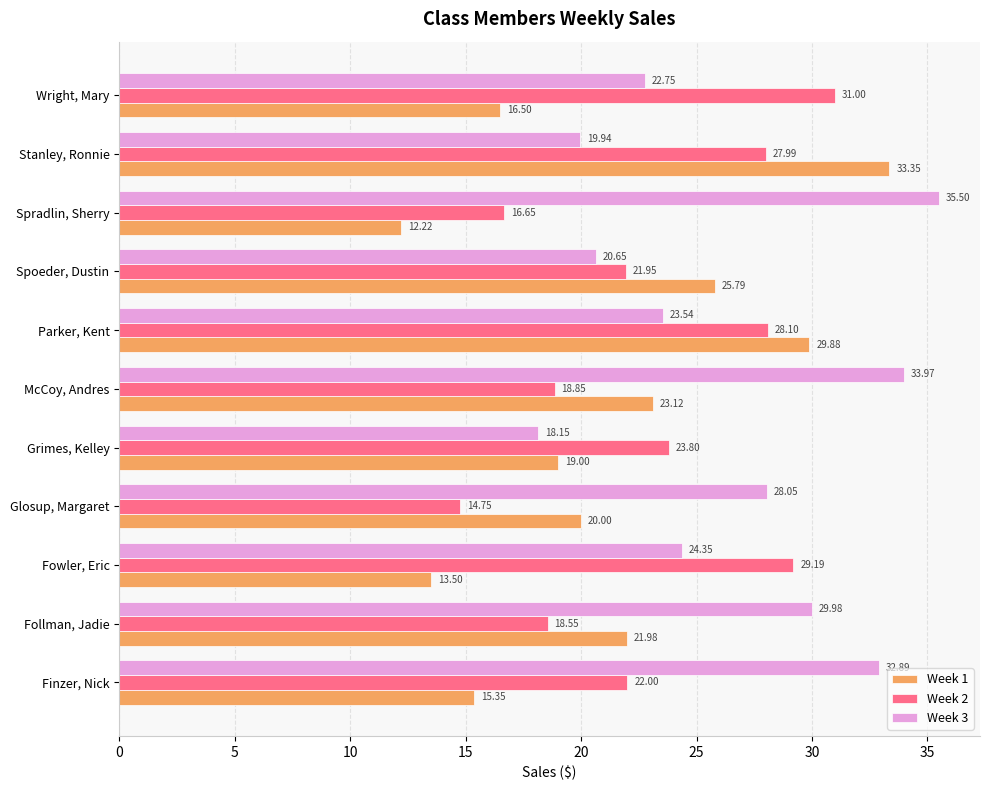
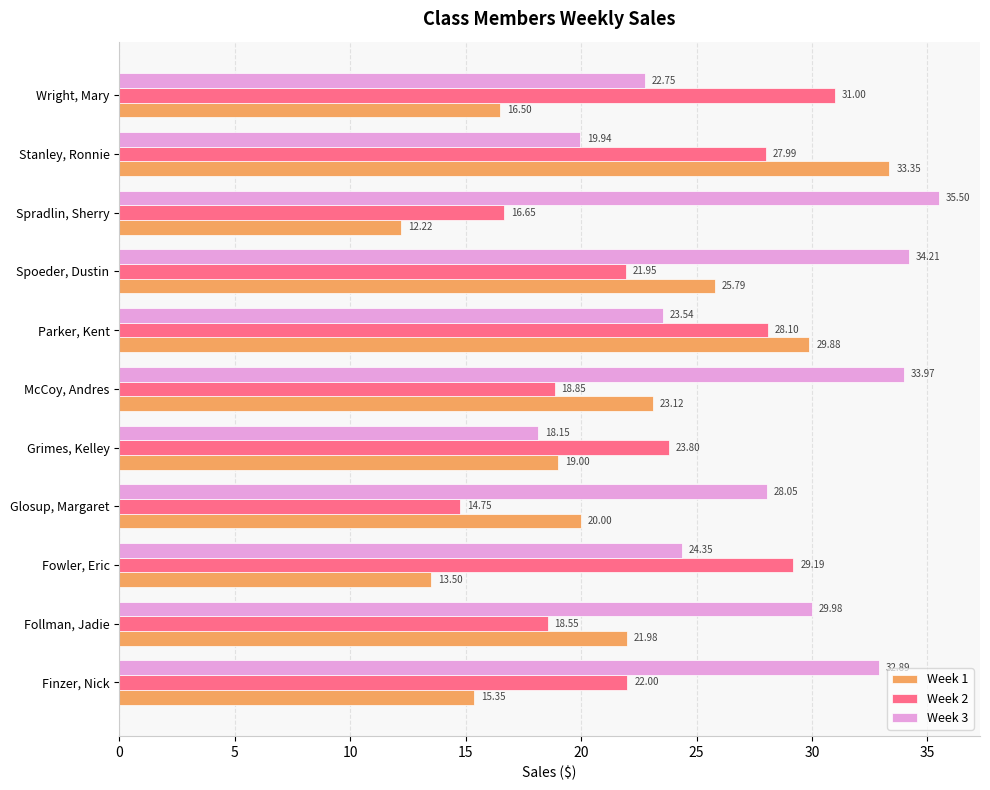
Week 3, Spoeder, Dustin: 20.65 -> 34.21
